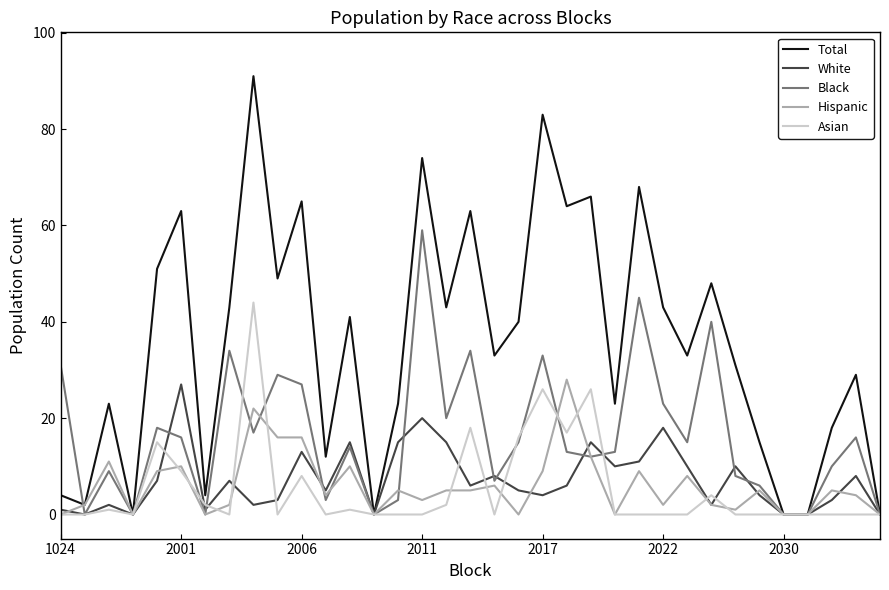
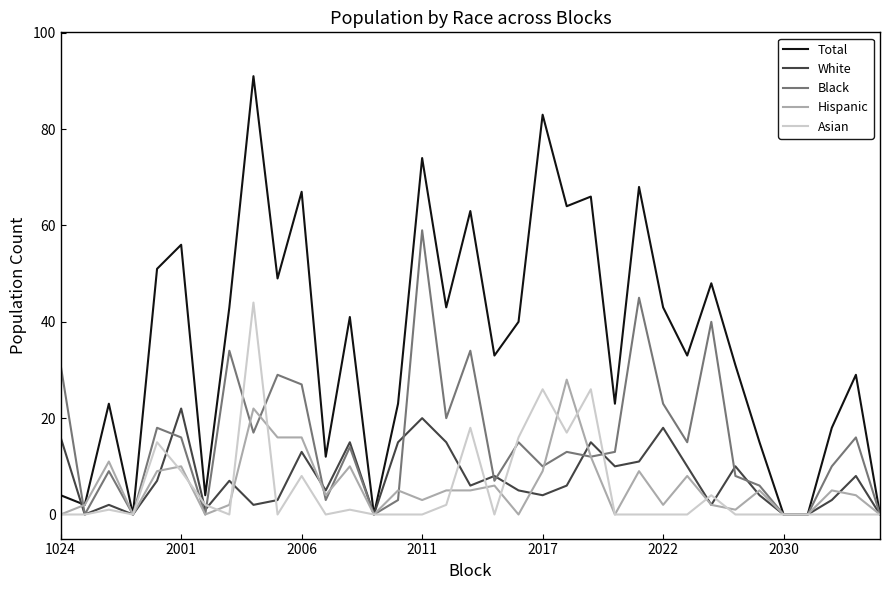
White, 1024: 1 -> 16
Total, 2001: 63 -> 56
White, 2001: 27 -> 22
Total, 2006: 65 -> 67
Black, 2017: 33 -> 10
